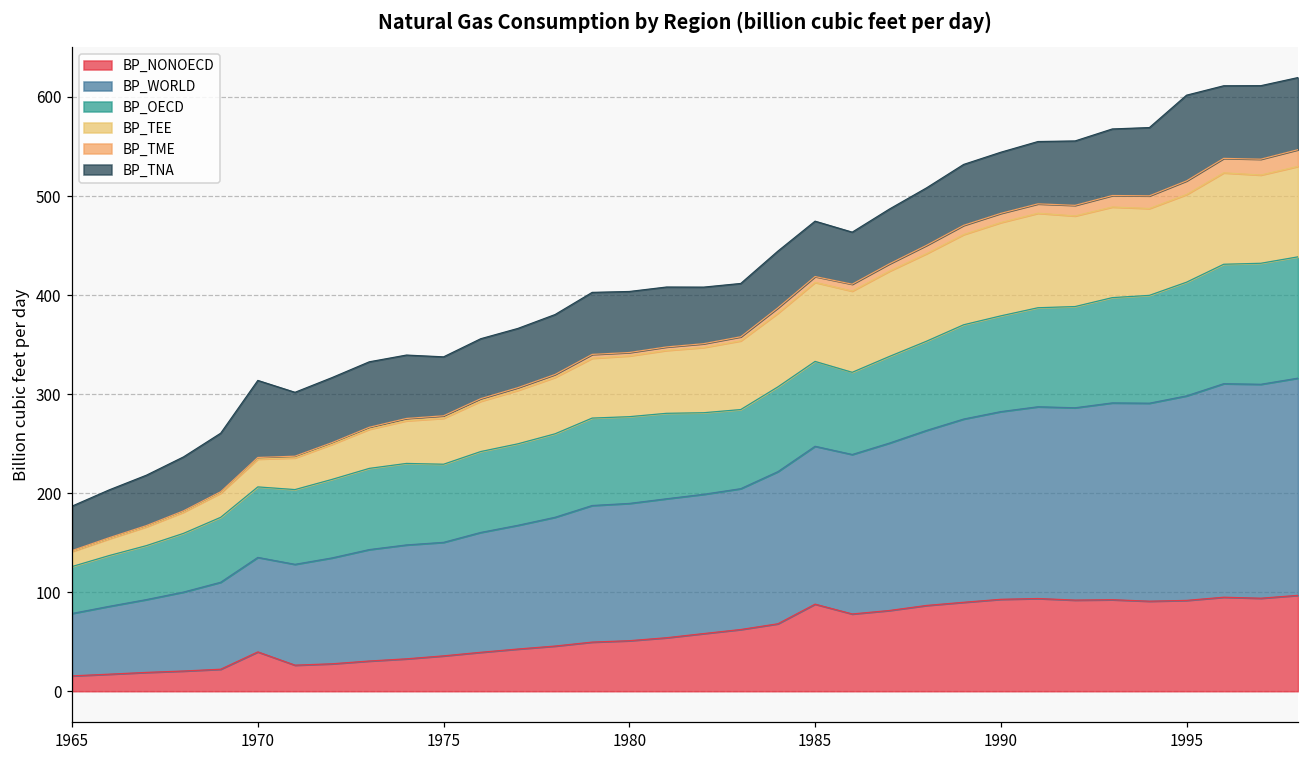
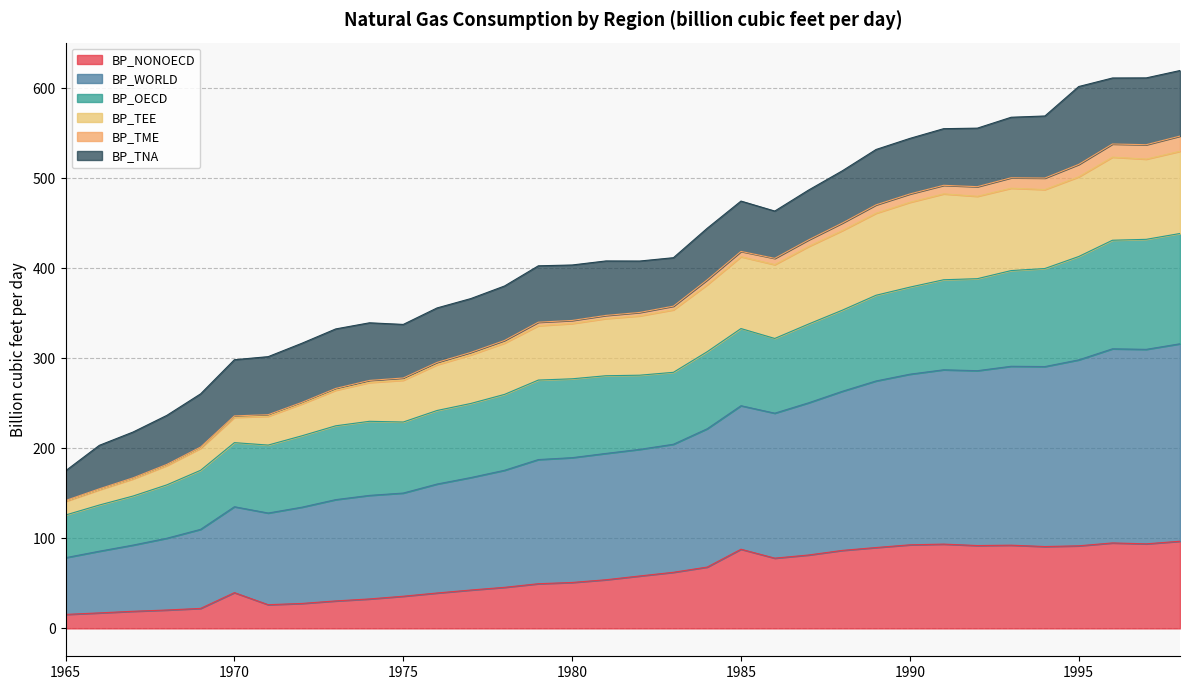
BP_TNA, 1965: 40 -> 30
BP_TNA, 1970: 80 -> 60
